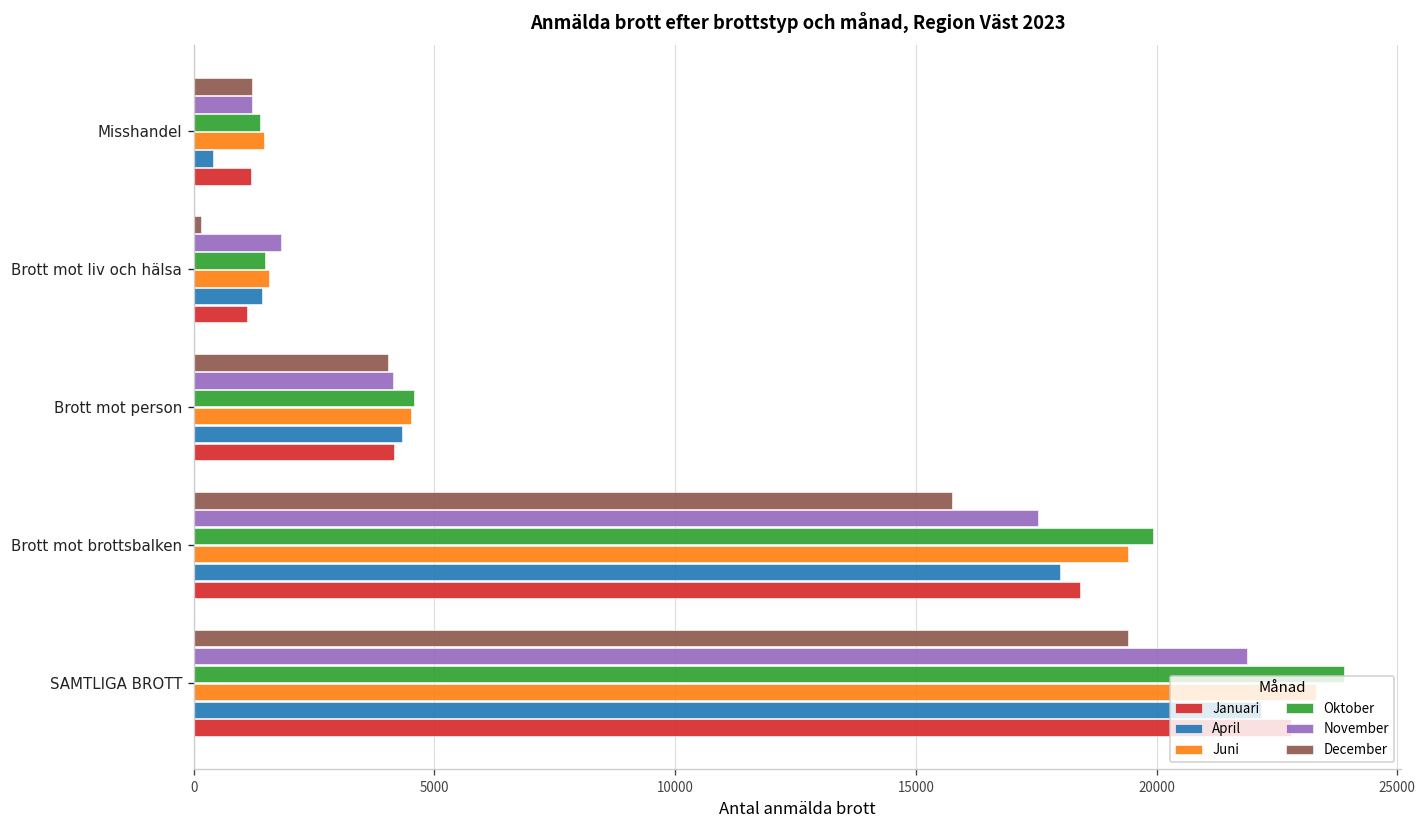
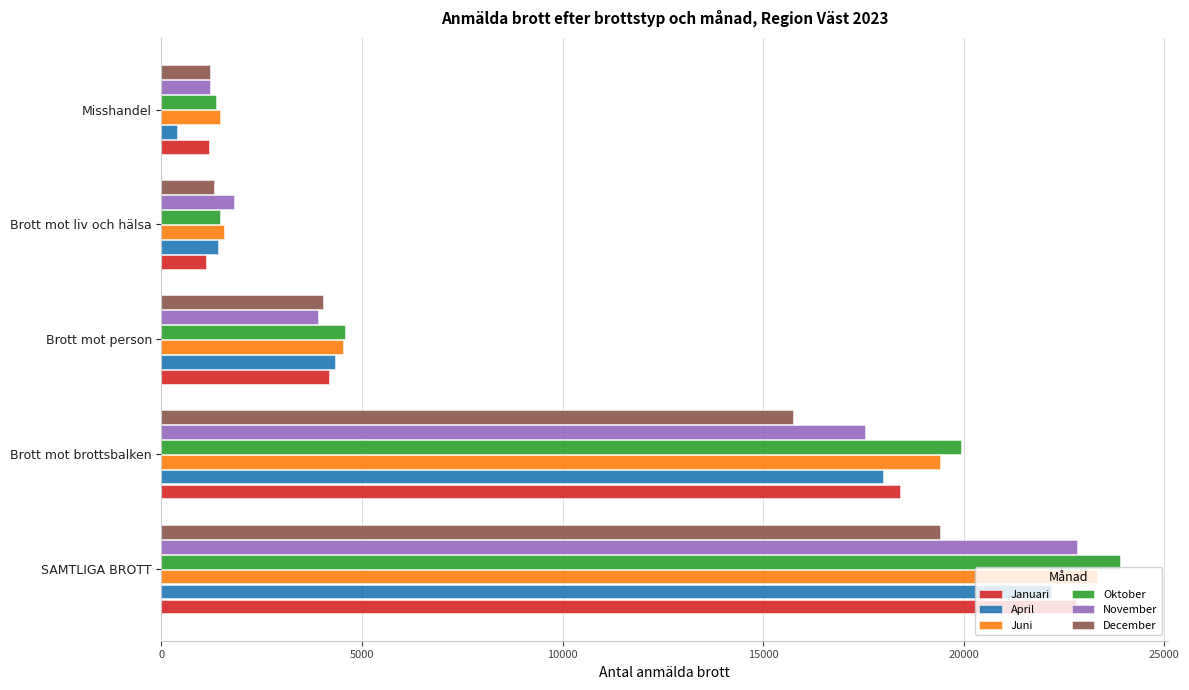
December, Brott mot liv och hälsa: 100 -> 1300
November, Brott mot person: 4100 -> 3900
November, SAMTLIGA BROTT: 21900 -> 22800
